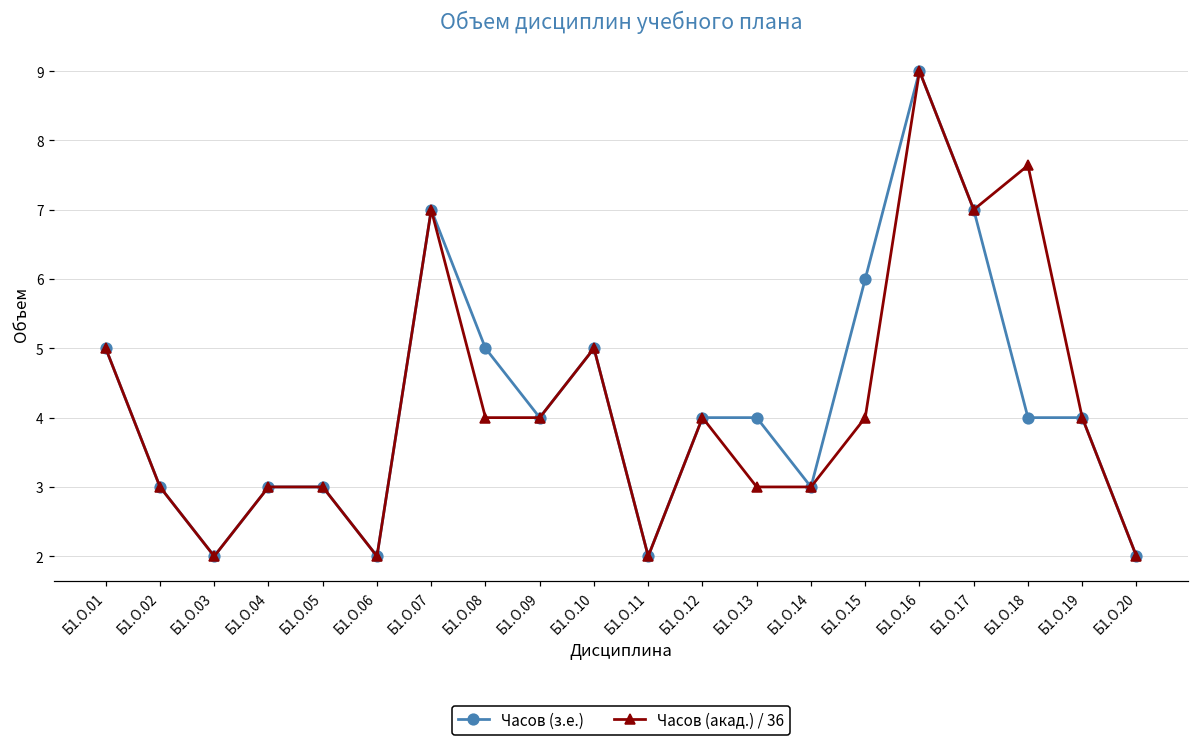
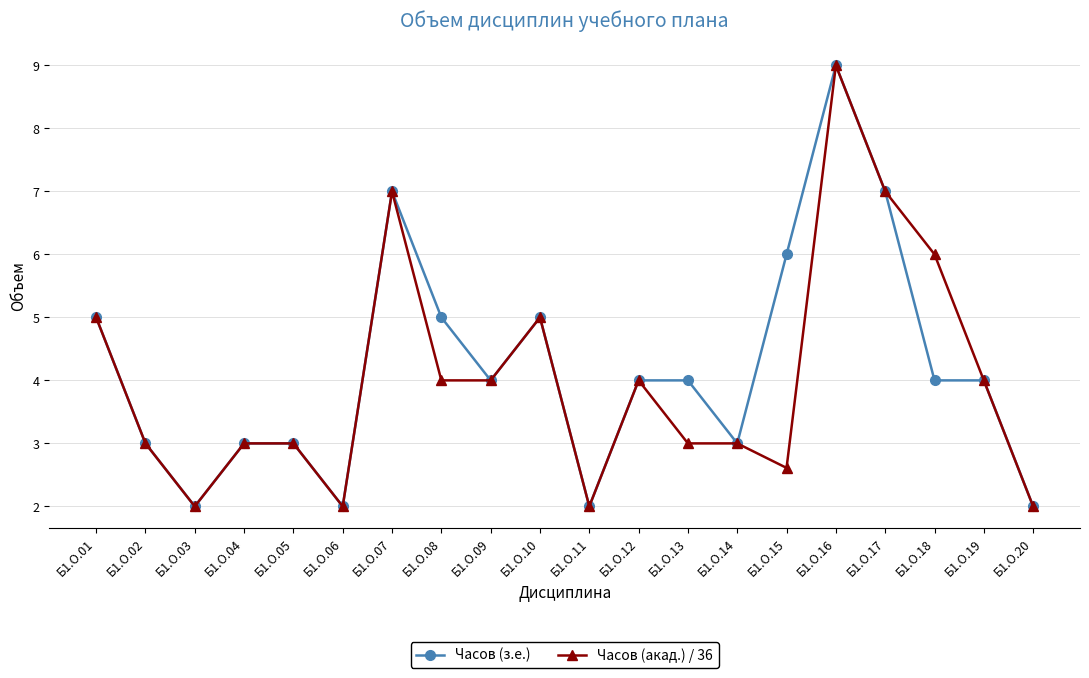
Часов (акад.) / 36, Б1.О.15: 4.0 -> 2.6
Часов (акад.) / 36, Б1.О.18: 7.6 -> 6.0
